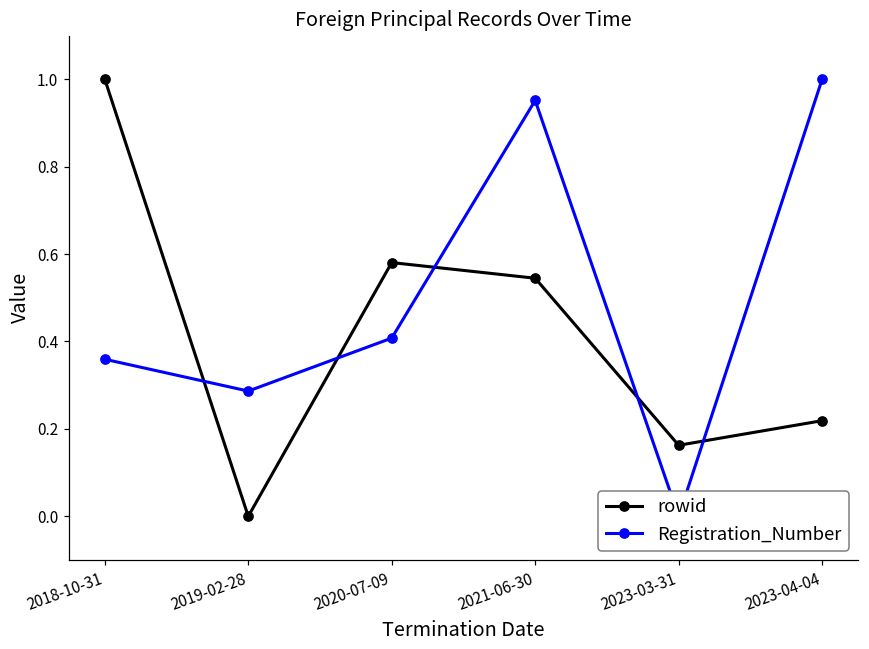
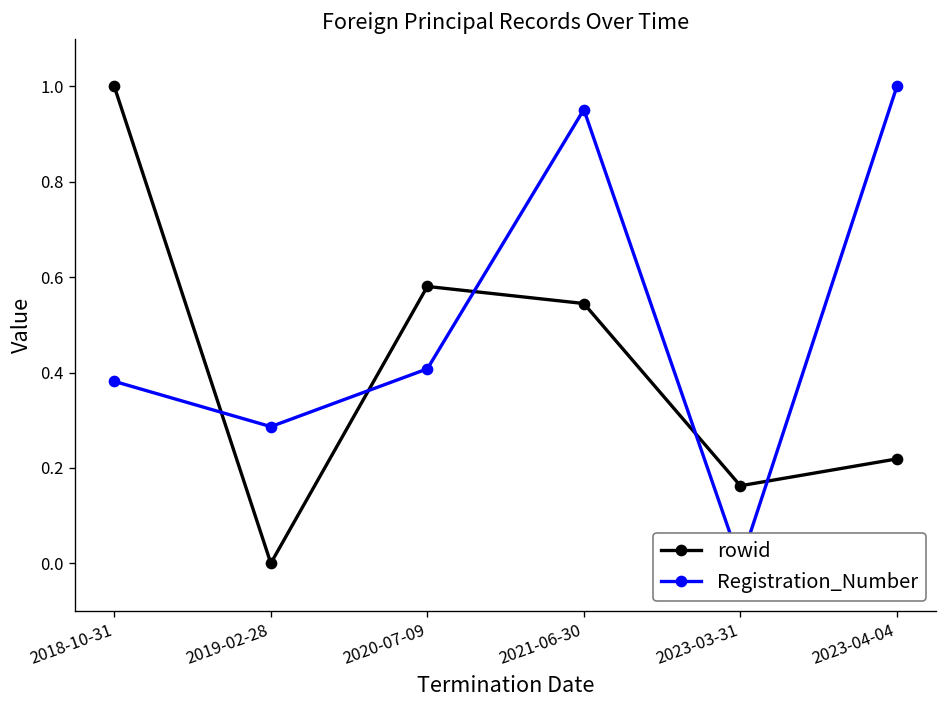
Registration_Number, 2018-10-31: 0.36 -> 0.38
